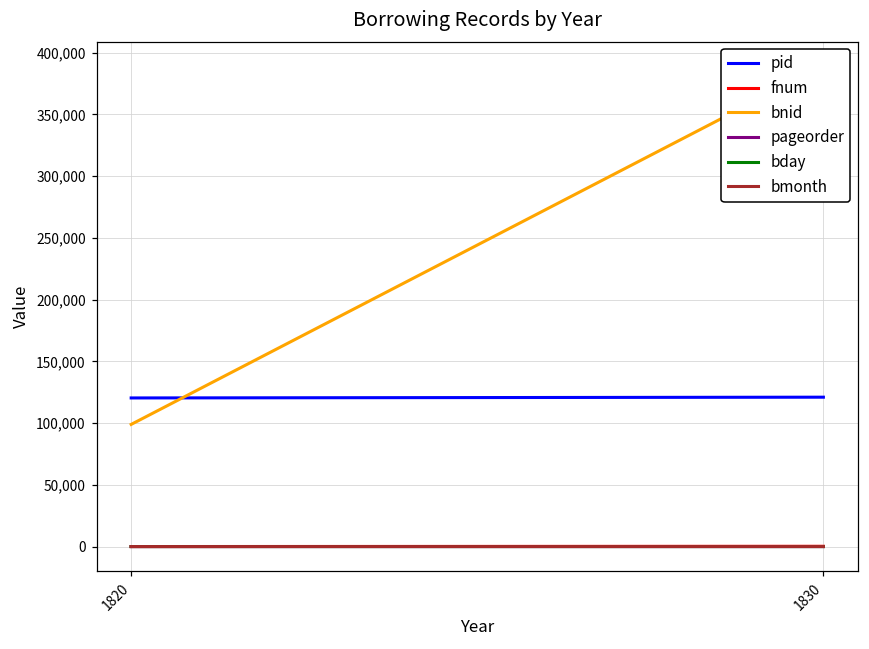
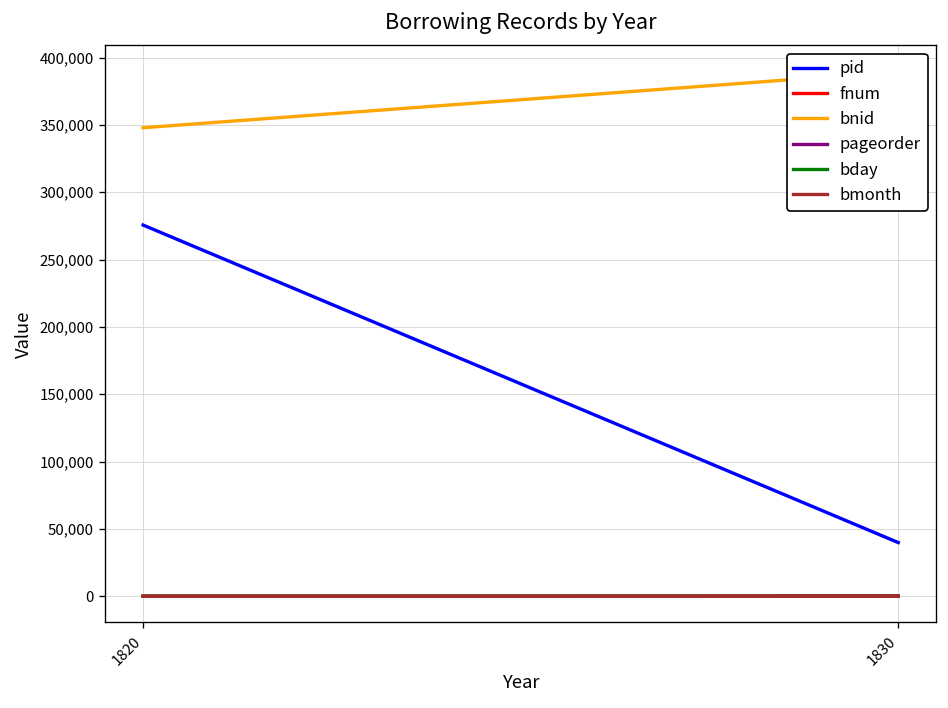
pid, 1820: 120,000 -> 276,000
bnid, 1820: 99,000 -> 348,000
pid, 1830: 121,000 -> 40,000
